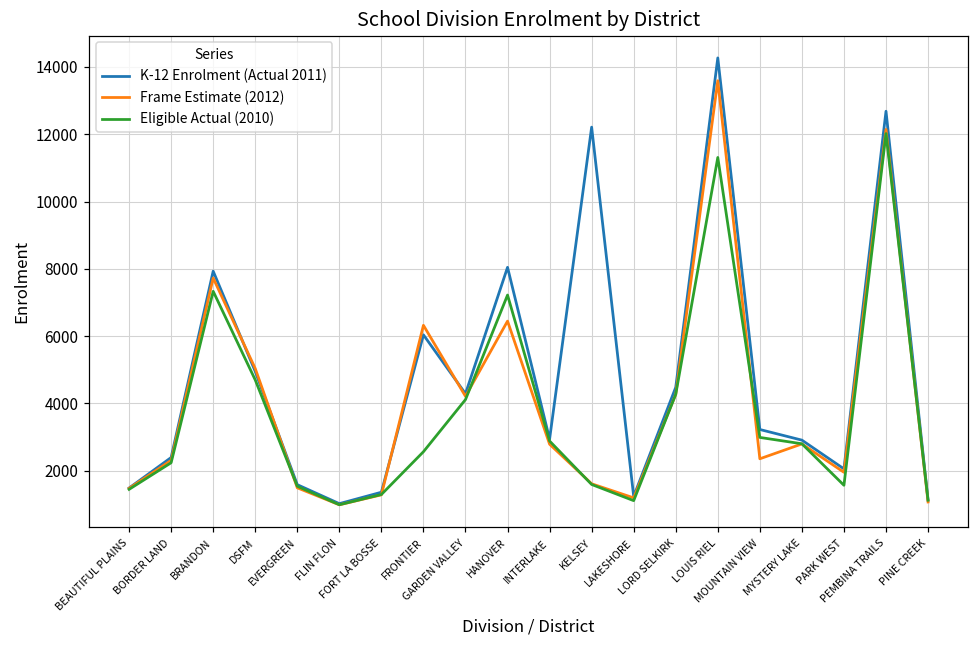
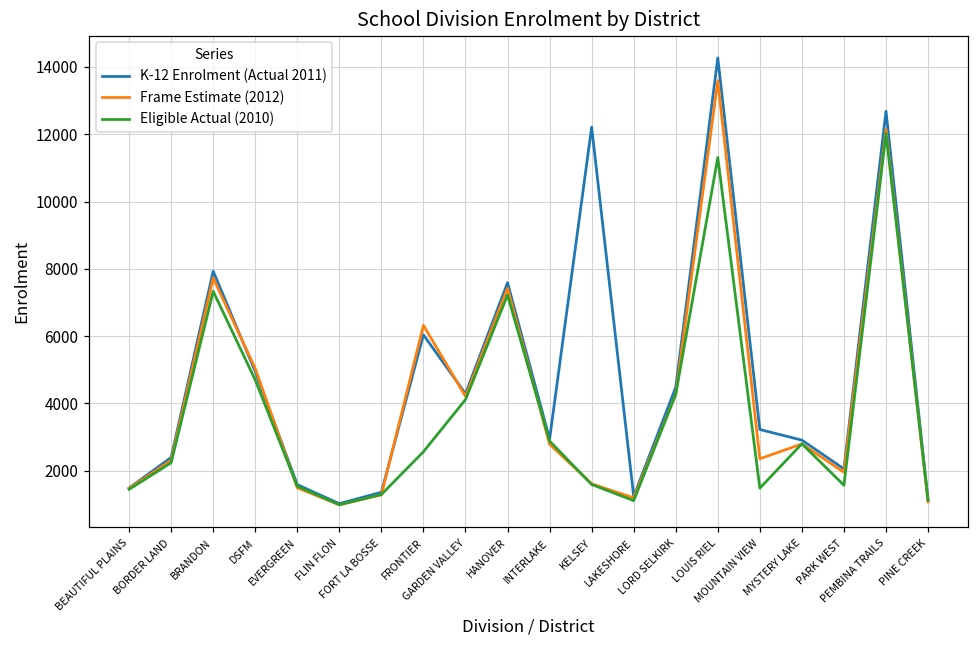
K-12 Enrolment (Actual 2011), HANOVER: 8000 -> 7600
Frame Estimate (2012), HANOVER: 6400 -> 7400
Eligible Actual (2010), MOUNTAIN VIEW: 3000 -> 1500
